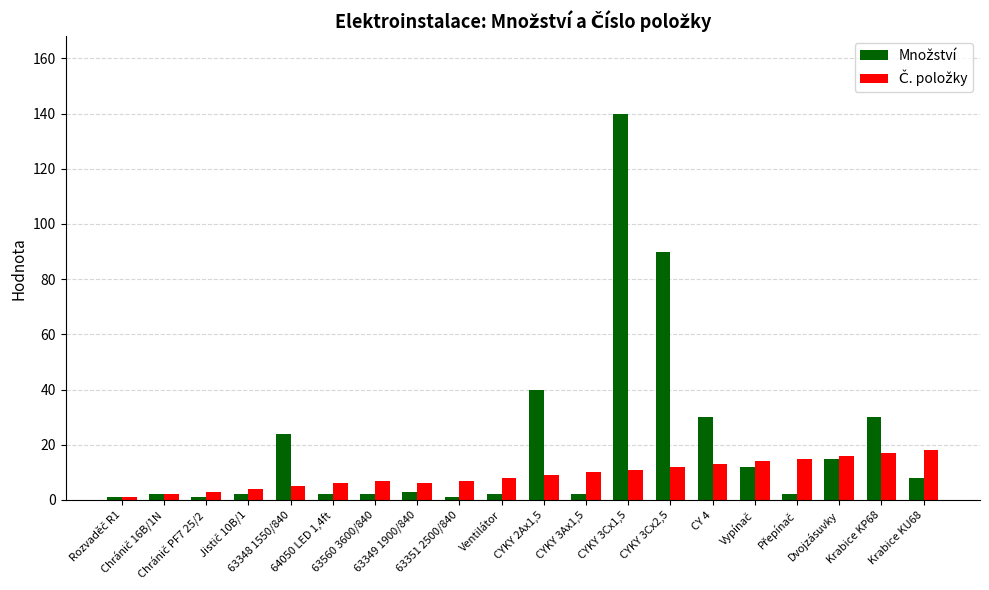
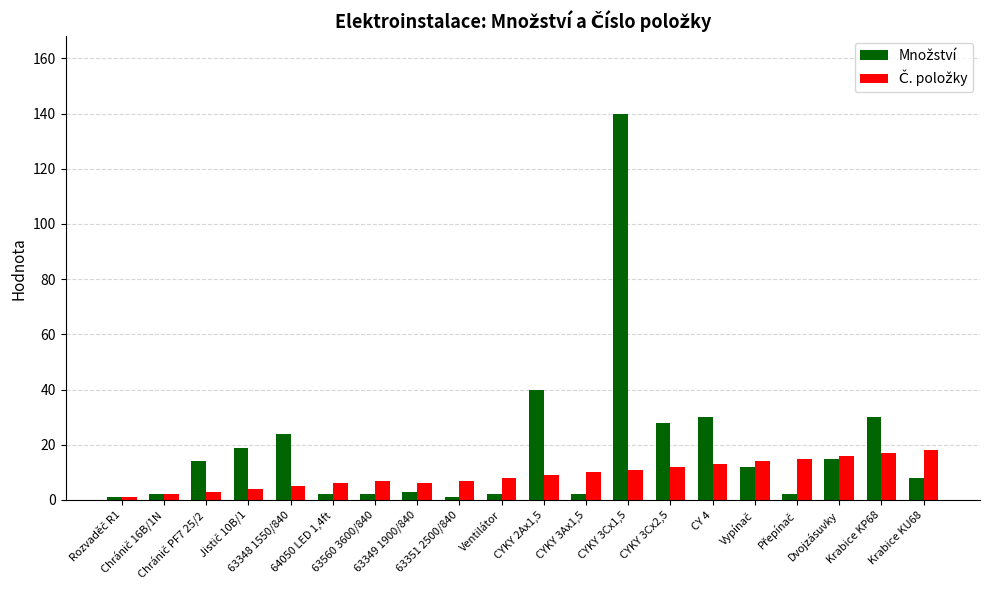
Množství, Chránič PF7 25/2: 1 -> 14
Množství, Jistič 10B/1: 2 -> 19
Množství, CYKY 3Cx2,5: 90 -> 28
